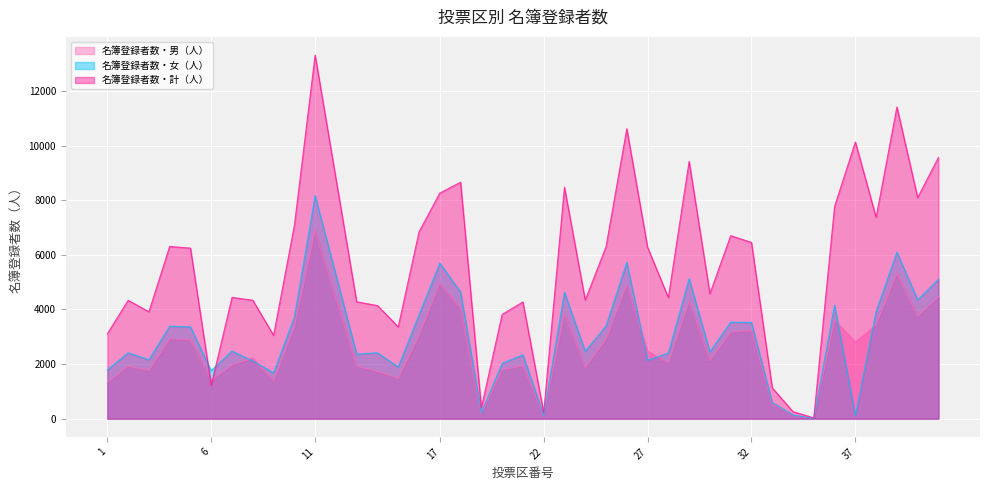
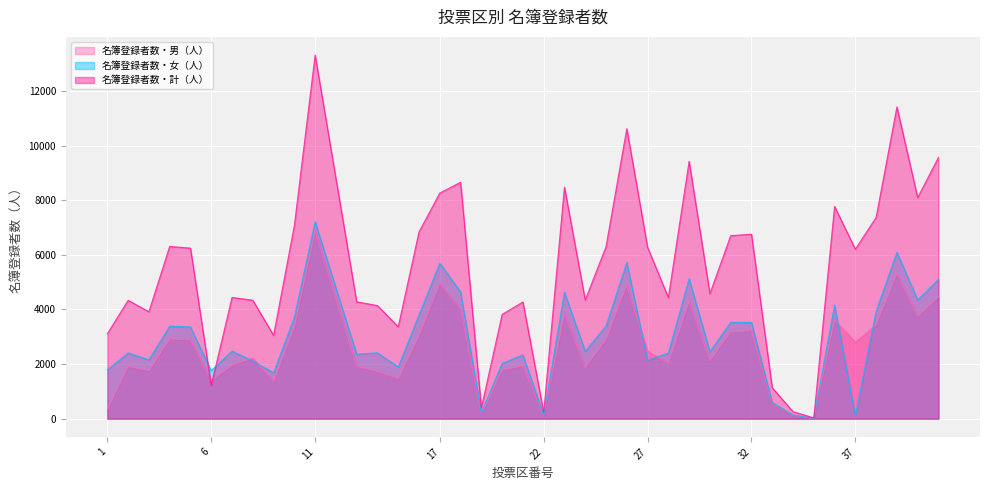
名簿登録者数・男（人）, 1: 1300 -> 300
名簿登録者数・女（人）, 11: 8200 -> 7200
名簿登録者数・計（人）, 32: 6500 -> 6800
名簿登録者数・計（人）, 37: 10100 -> 6200
